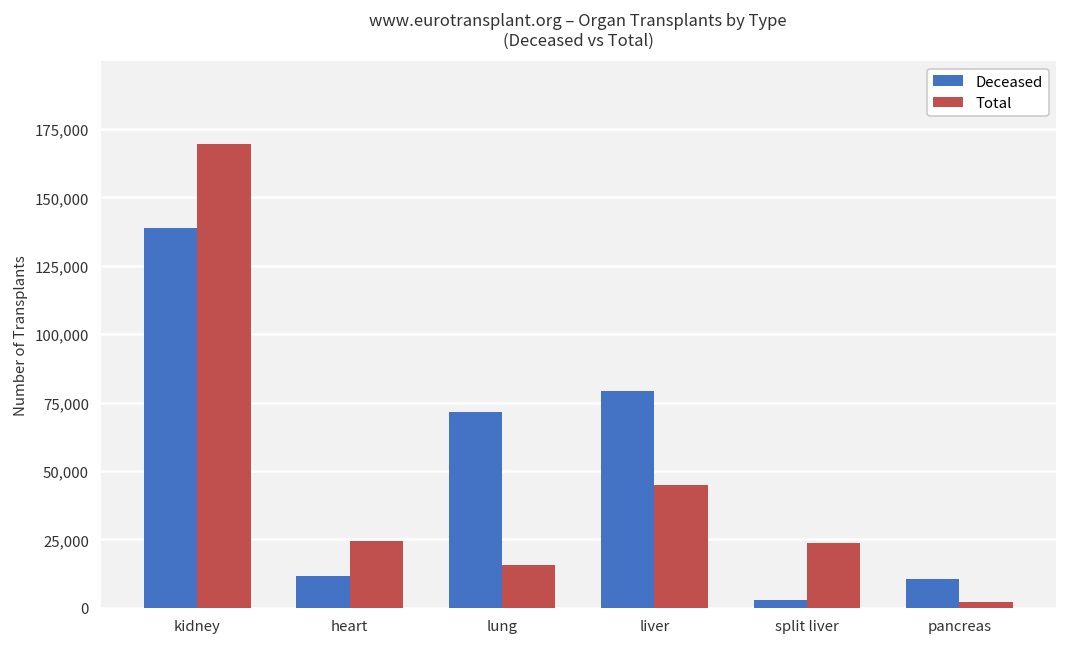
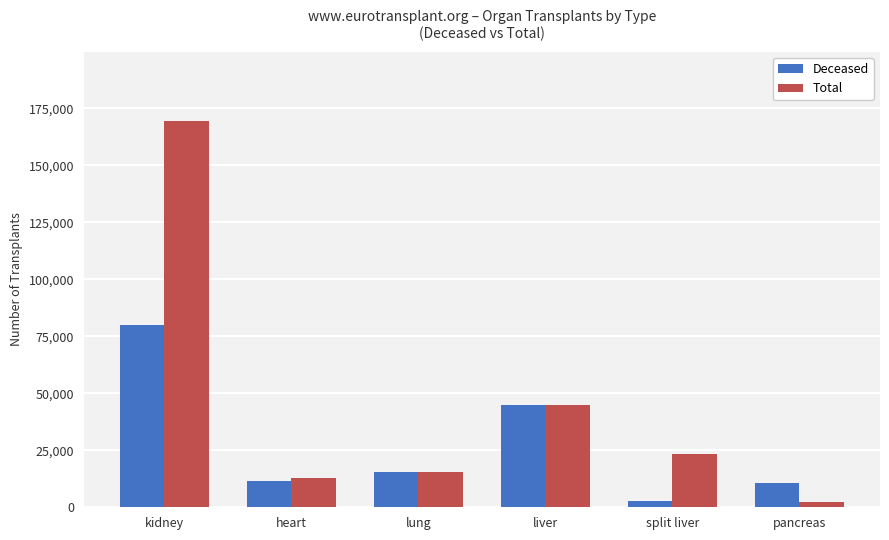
Deceased, kidney: 139,000 -> 80,000
Total, heart: 24,000 -> 13,000
Deceased, lung: 71,000 -> 16,000
Deceased, liver: 79,000 -> 45,000
